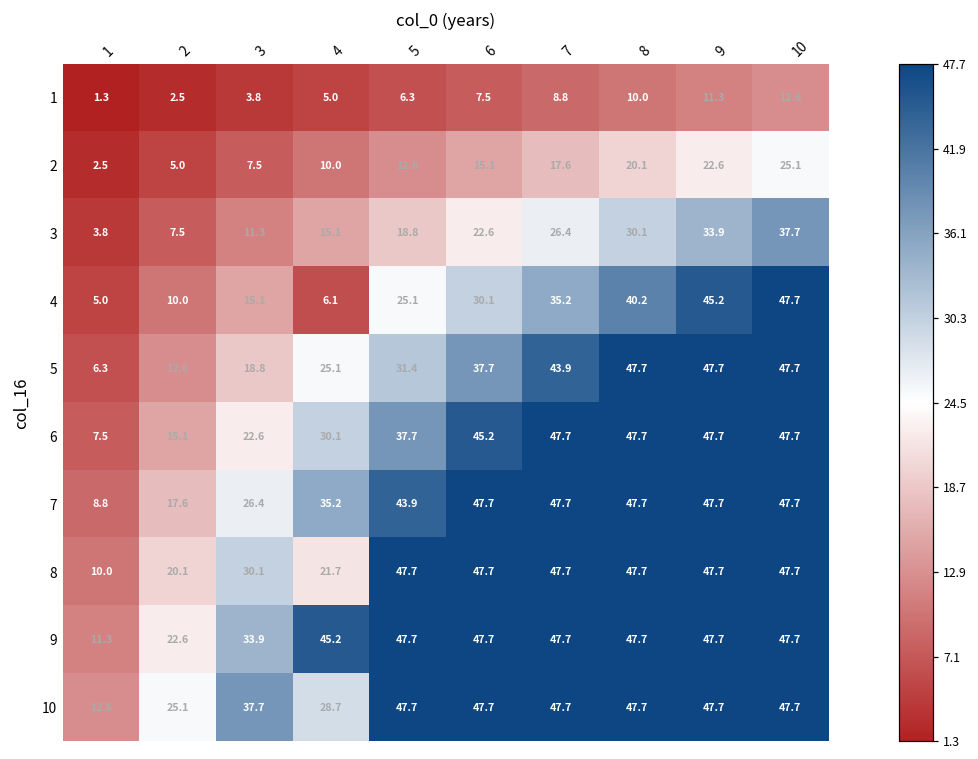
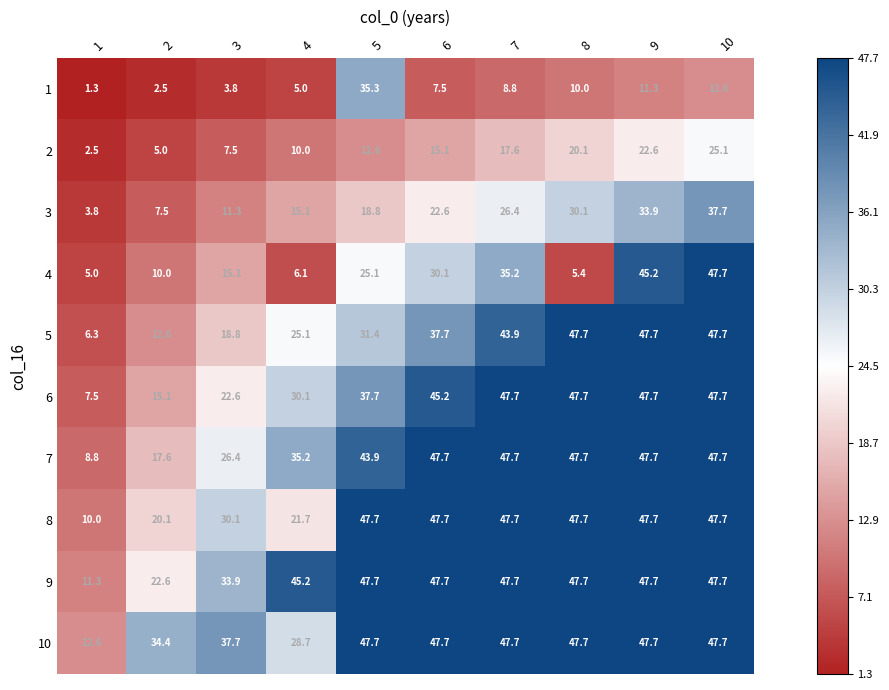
1, 5: 6.3 -> 35.3
4, 8: 40.2 -> 5.4
10, 2: 25.1 -> 34.4
